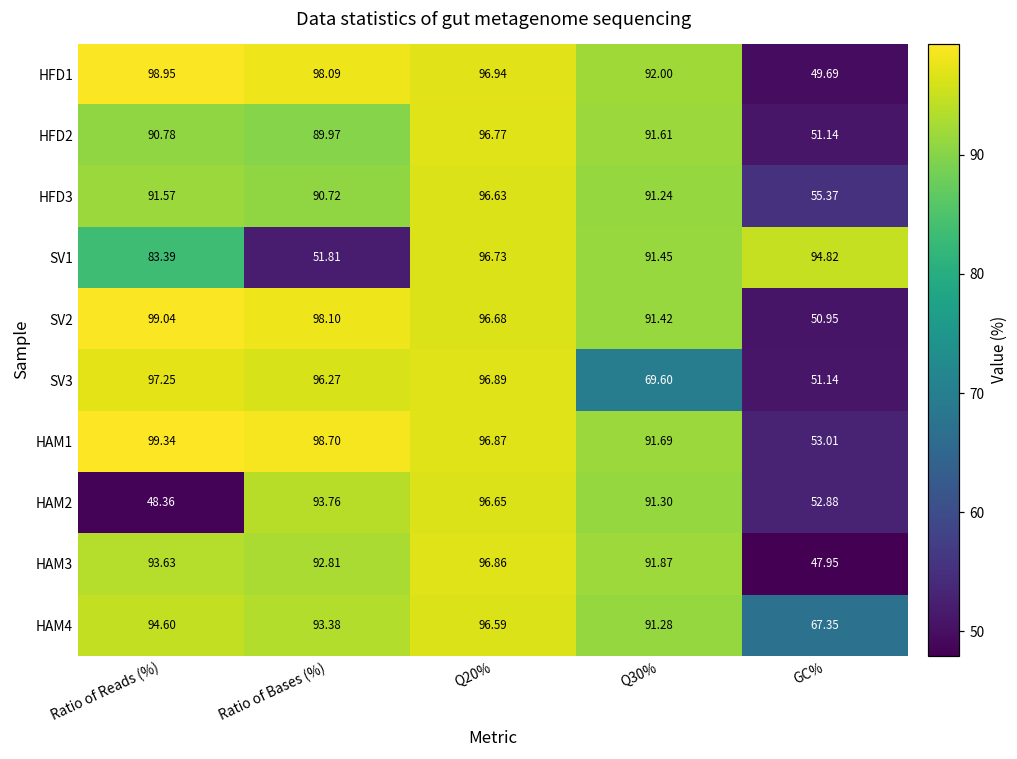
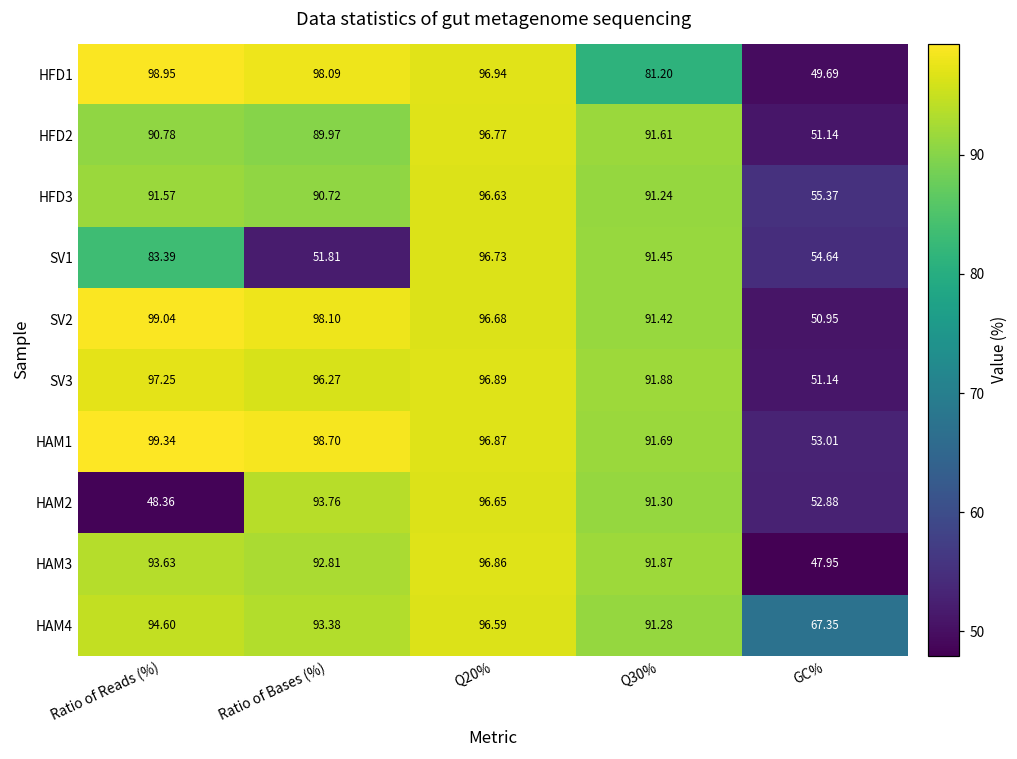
HFD1, Q30%: 92.00 -> 81.20
SV1, GC%: 94.82 -> 54.64
SV3, Q30%: 69.60 -> 91.88
